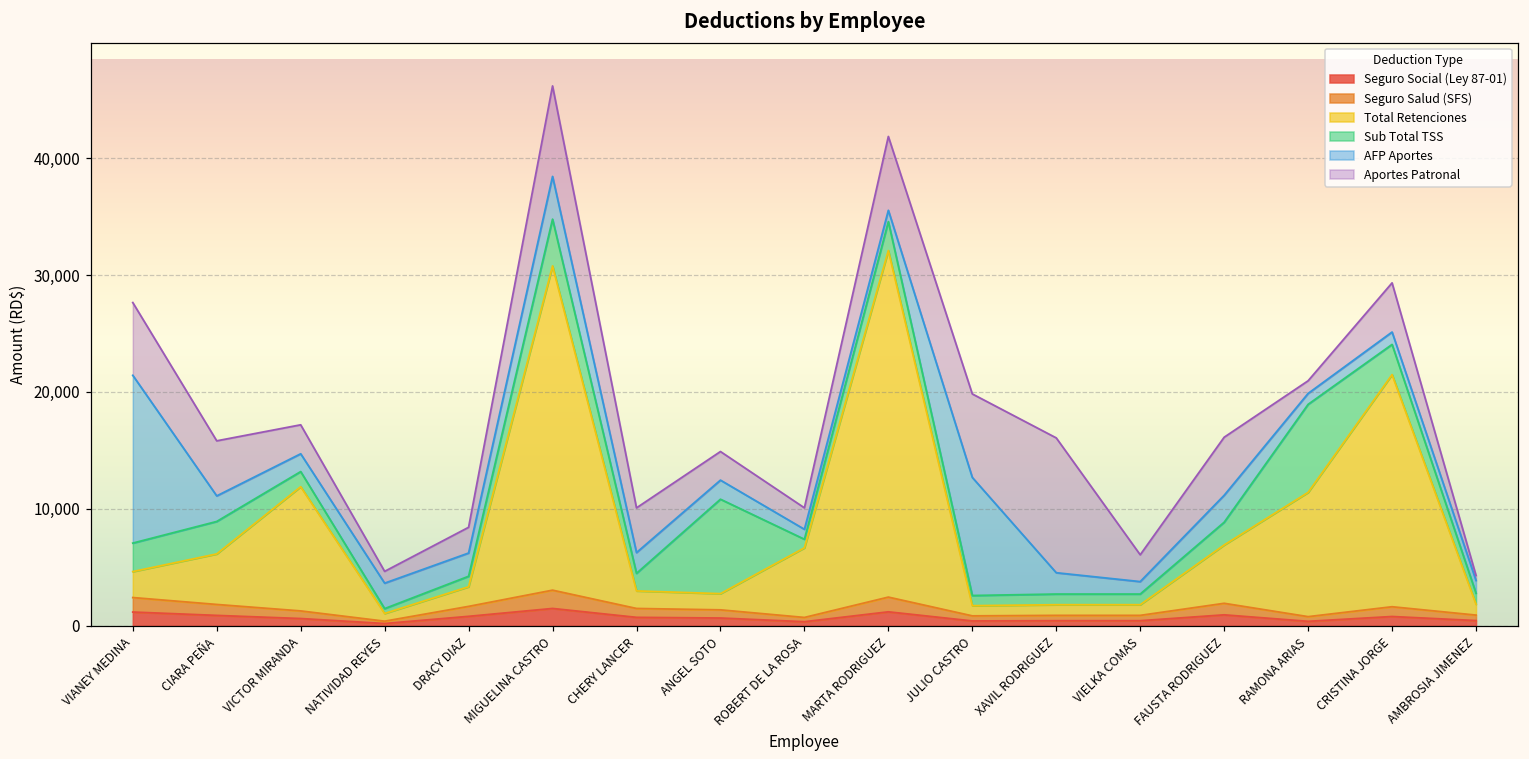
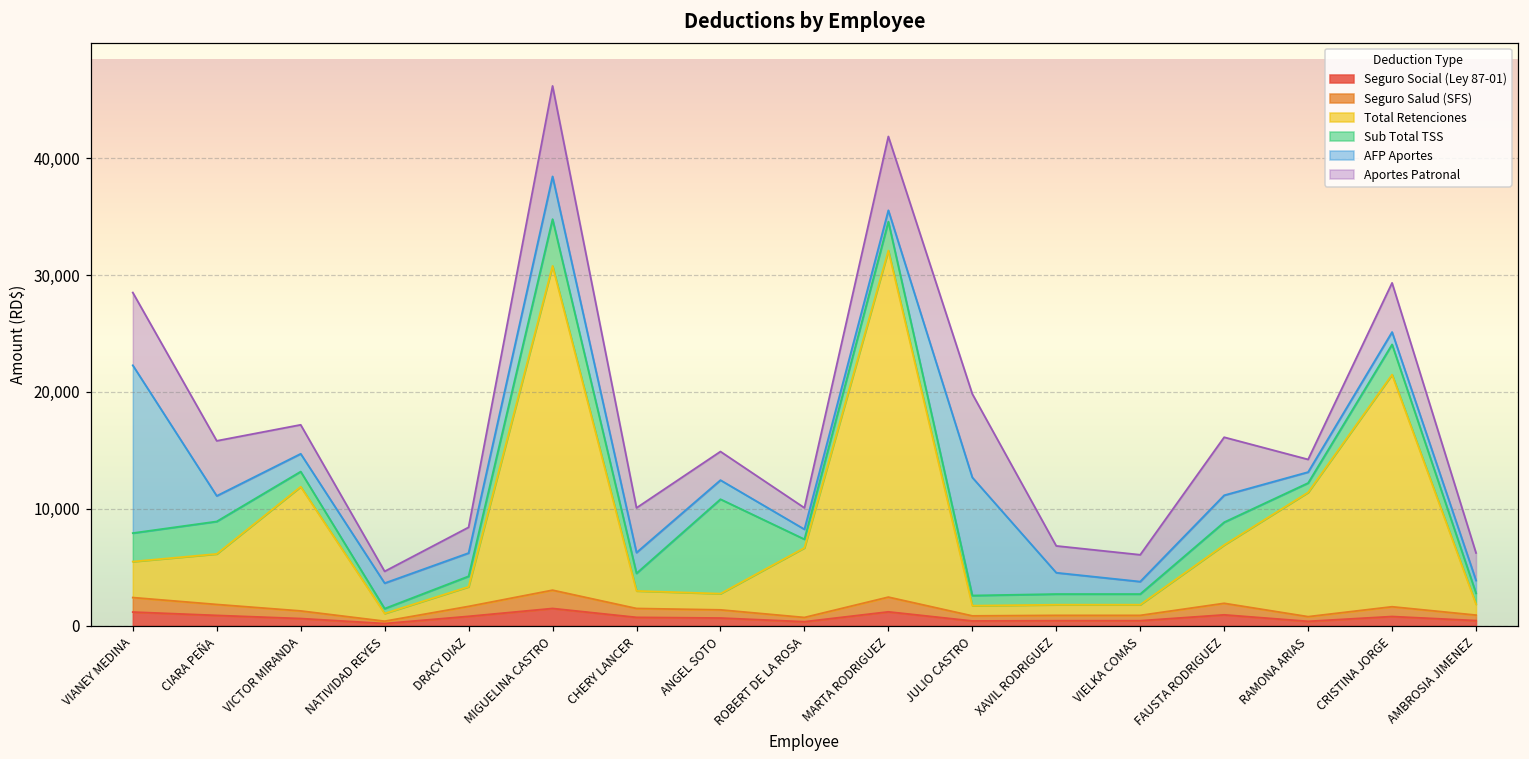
Total Retenciones, VIANEY MEDINA: 2,200 -> 3,100
Aportes Patronal, XAVIL RODRIGUEZ: 11,500 -> 2,300
Sub Total TSS, RAMONA ARIAS: 7,500 -> 800
Aportes Patronal, AMBROSIA JIMENEZ: 400 -> 2,400
